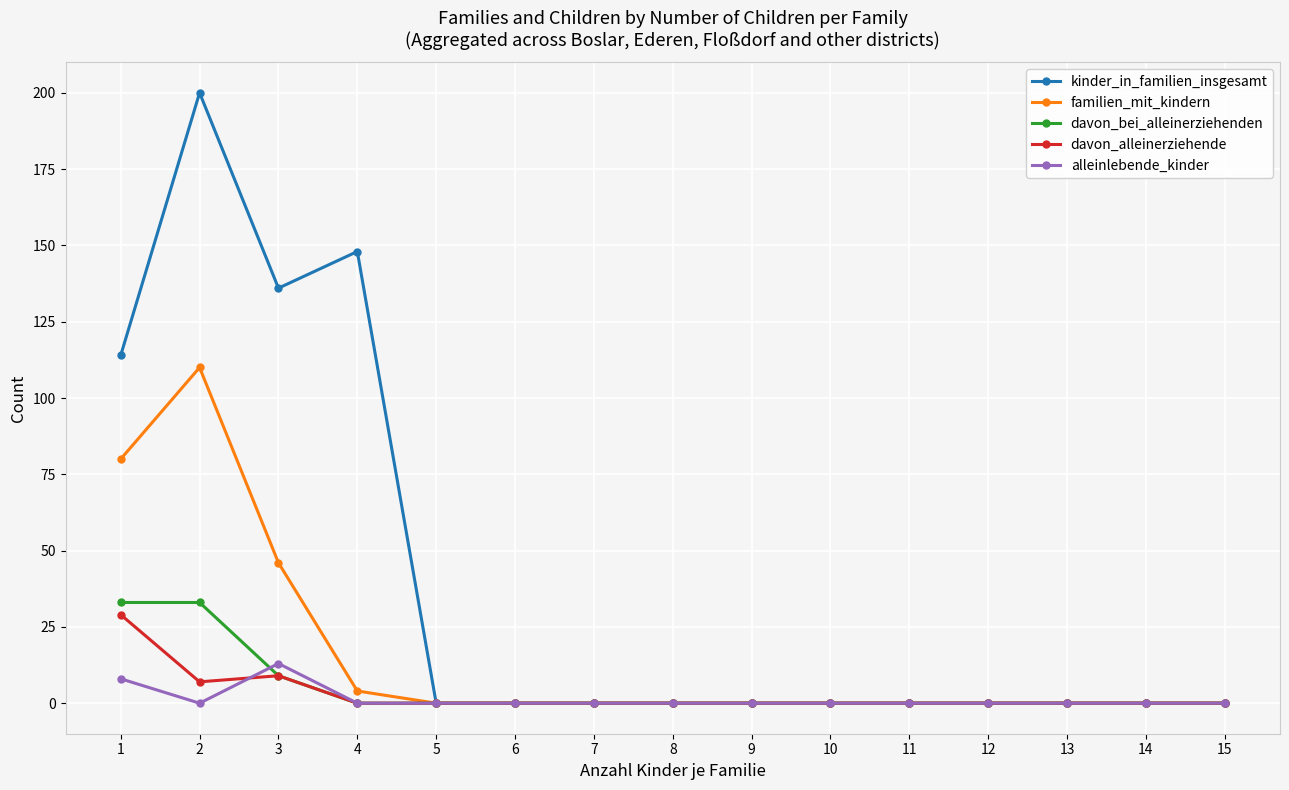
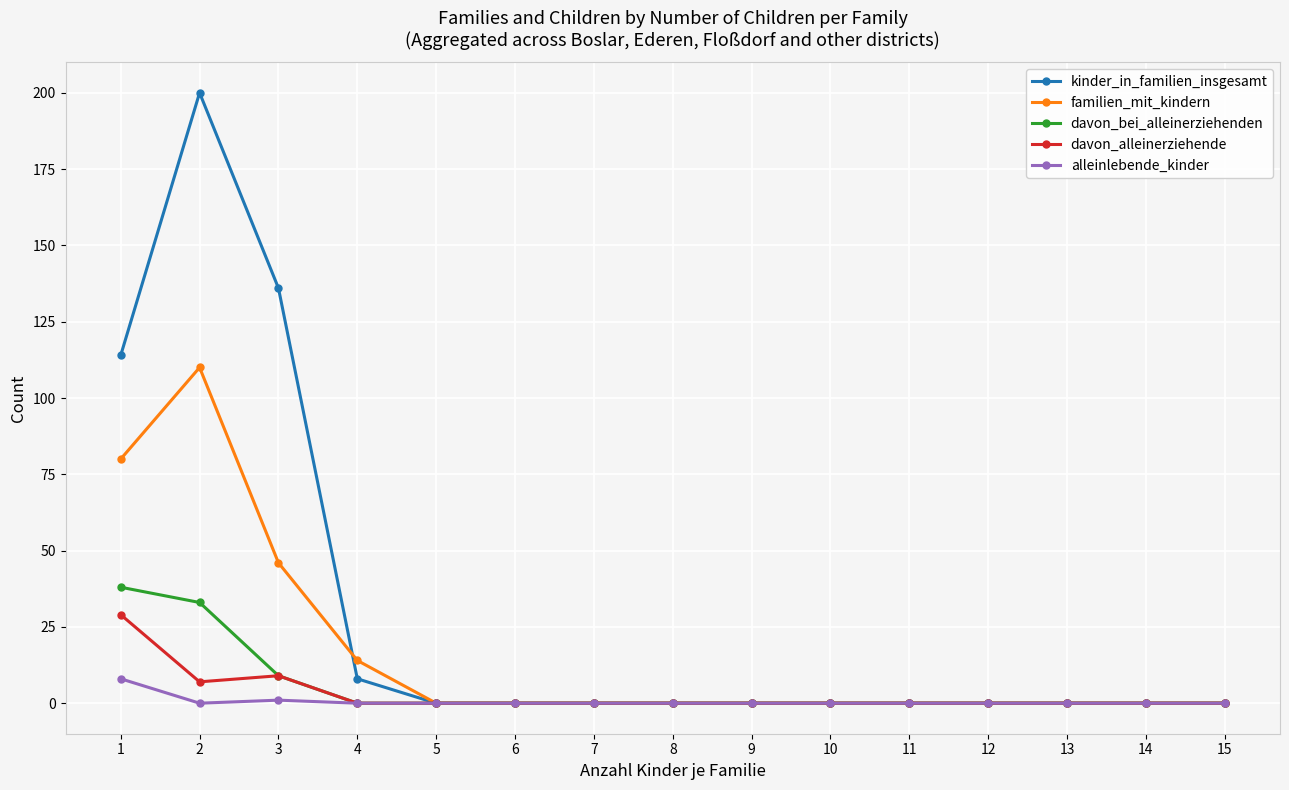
davon_bei_alleinerziehenden, 1: 33 -> 38
alleinlebende_kinder, 3: 13 -> 1
kinder_in_familien_insgesamt, 4: 148 -> 8
familien_mit_kindern, 4: 4 -> 14
